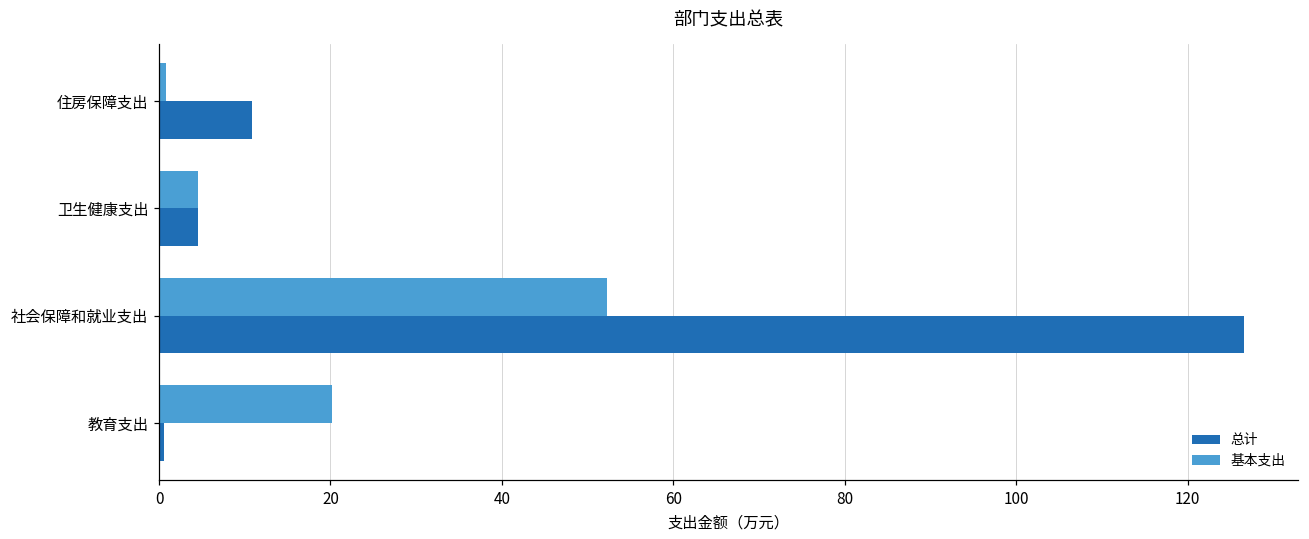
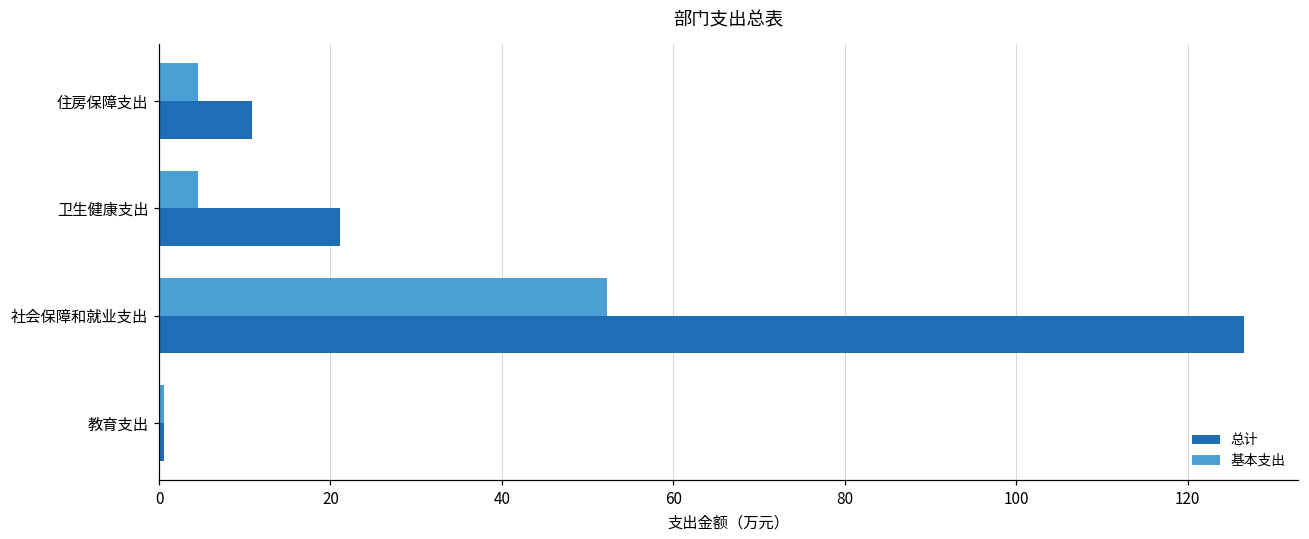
基本支出, 住房保障支出: 1 -> 5
总计, 卫生健康支出: 5 -> 21
基本支出, 教育支出: 20 -> 1
